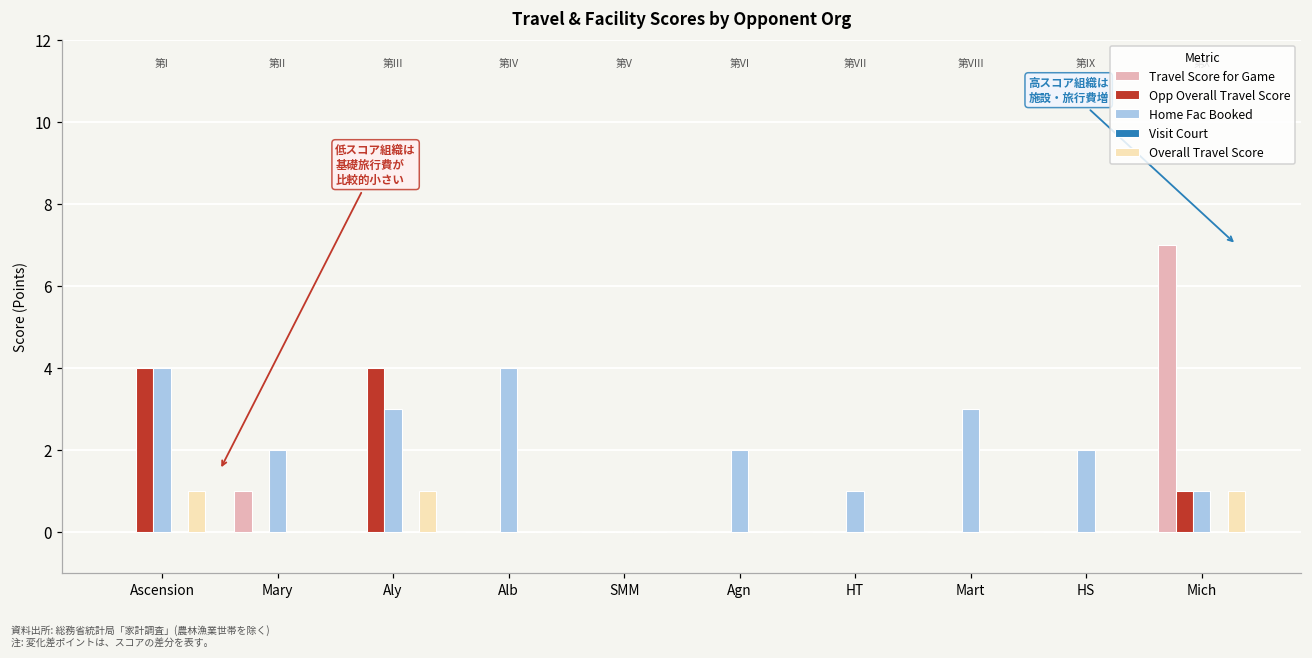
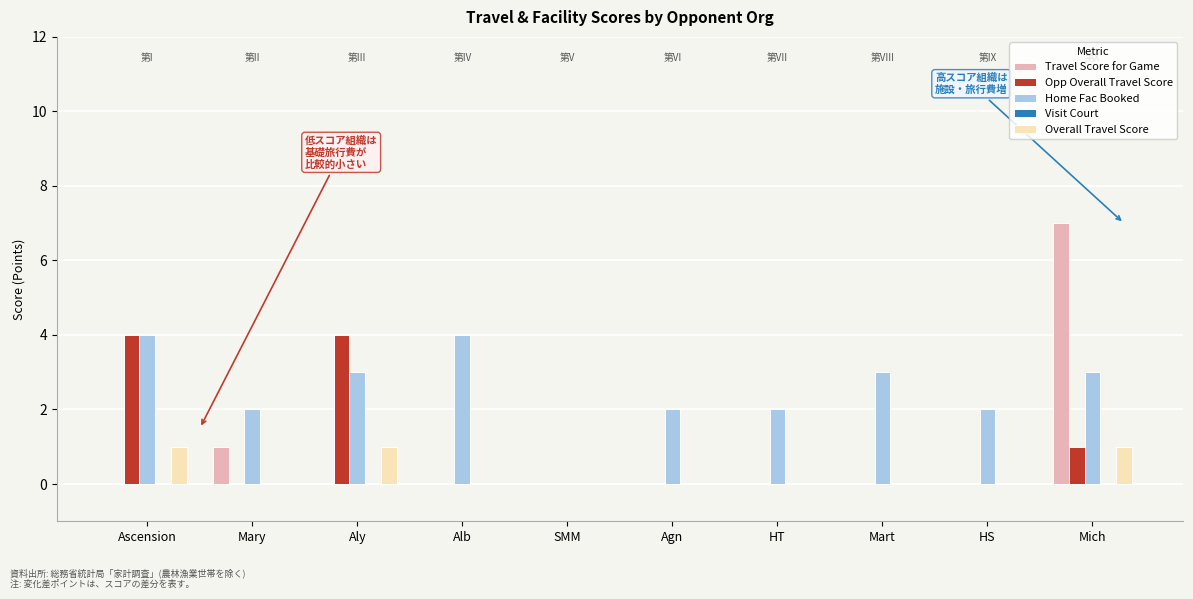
Home Fac Booked, HT: 1 -> 2
Home Fac Booked, Mich: 1 -> 3
